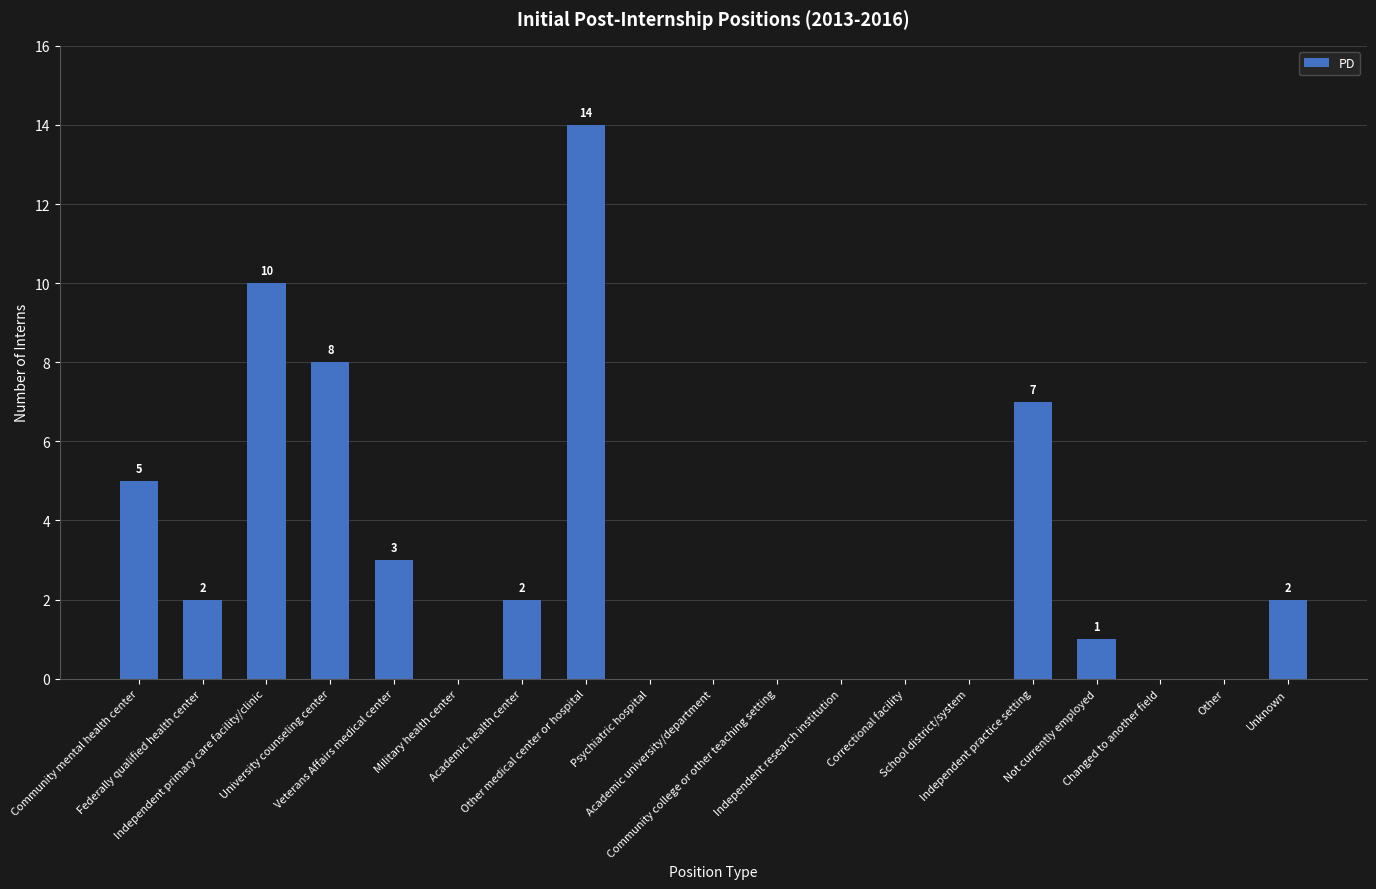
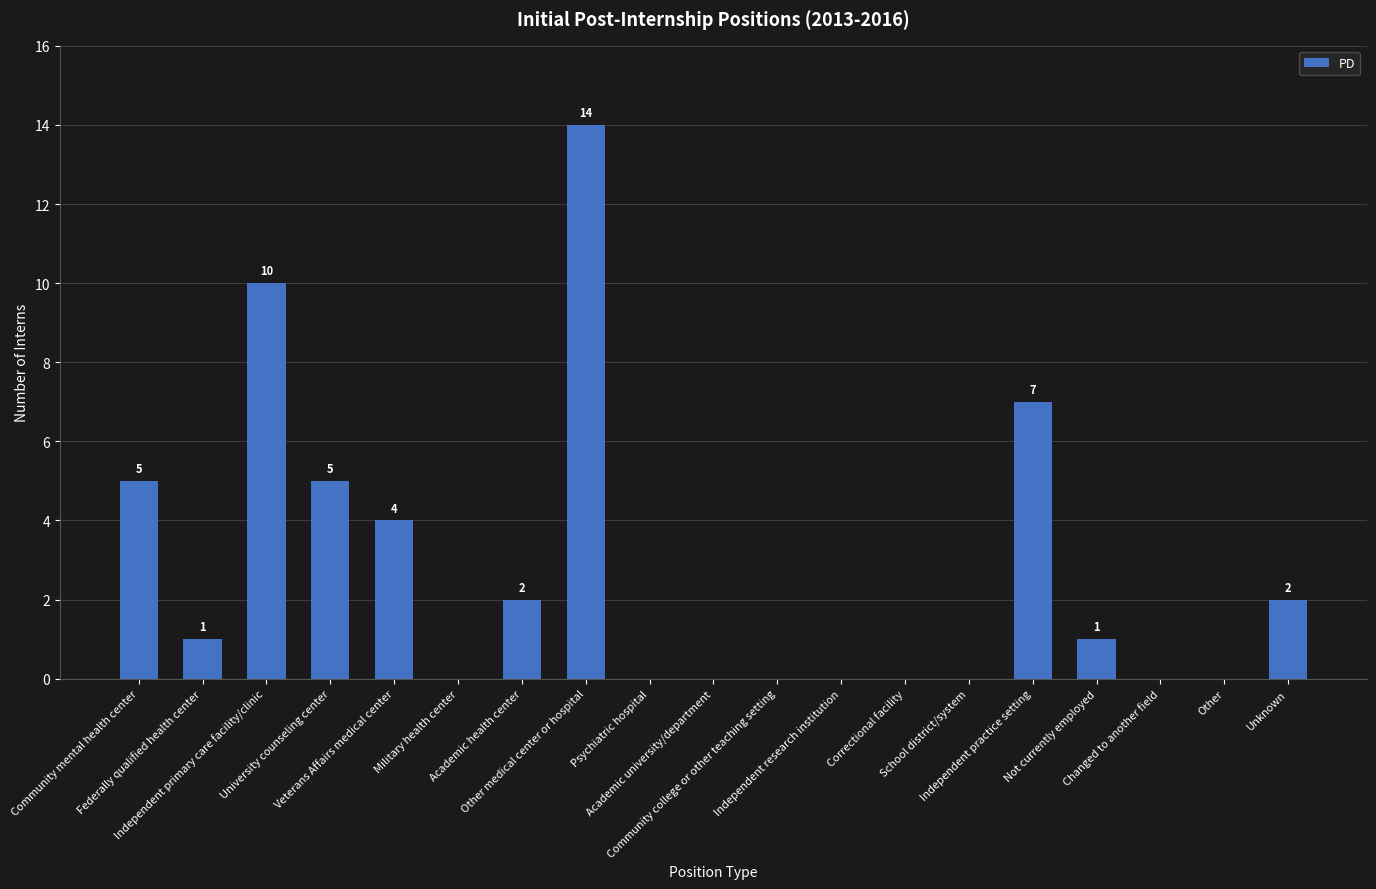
Federally qualified health center: 2 -> 1
University counseling center: 8 -> 5
Veterans Affairs medical center: 3 -> 4
